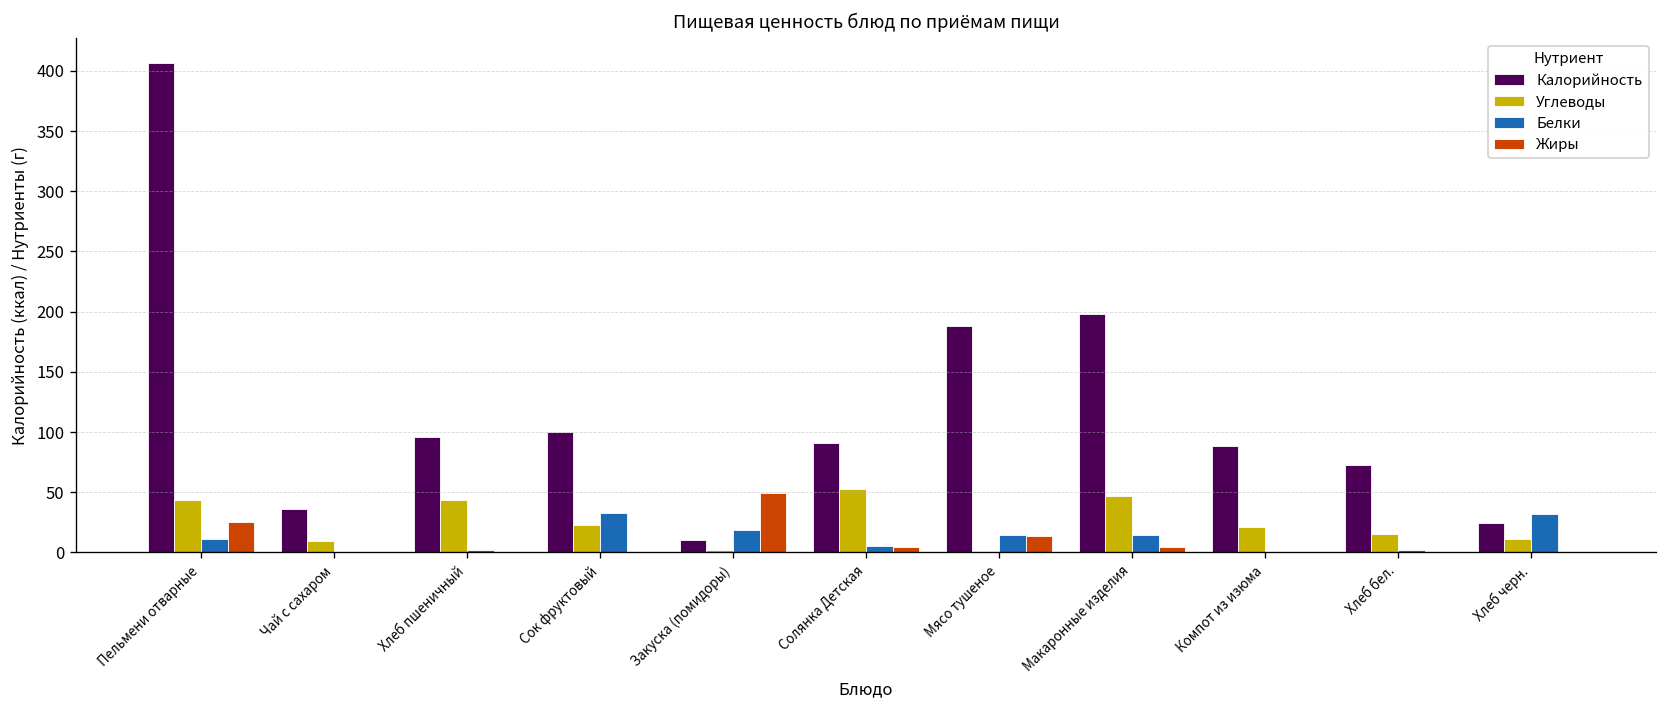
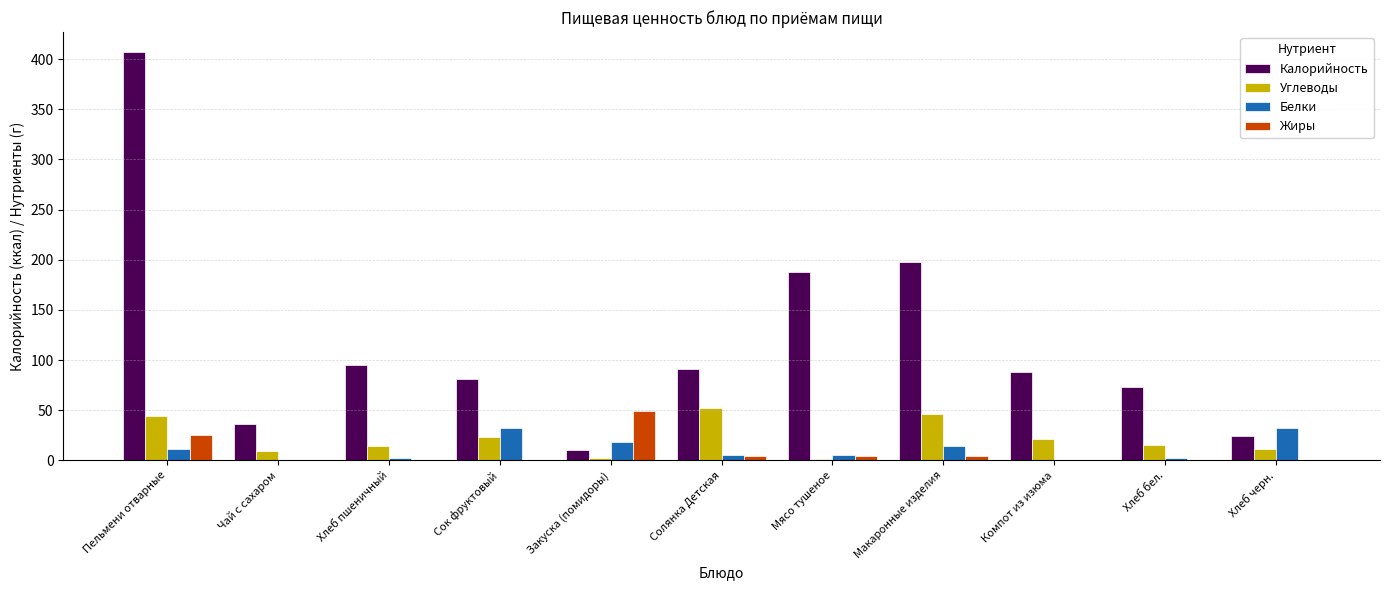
Углеводы, Хлеб пшеничный: 44 -> 15
Калорийность, Сок фруктовый: 100 -> 81
Белки, Мясо тушеное: 14 -> 6
Жиры, Мясо тушеное: 14 -> 4
